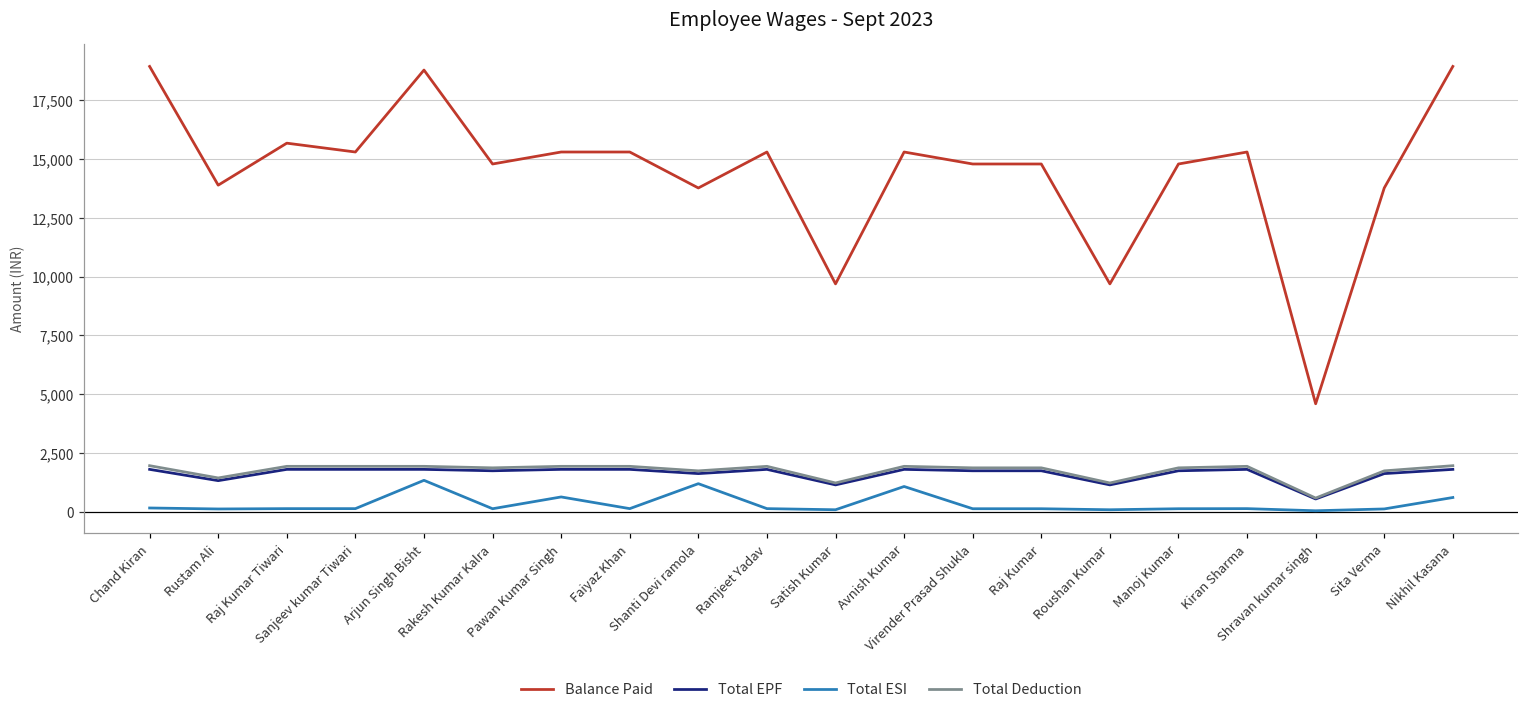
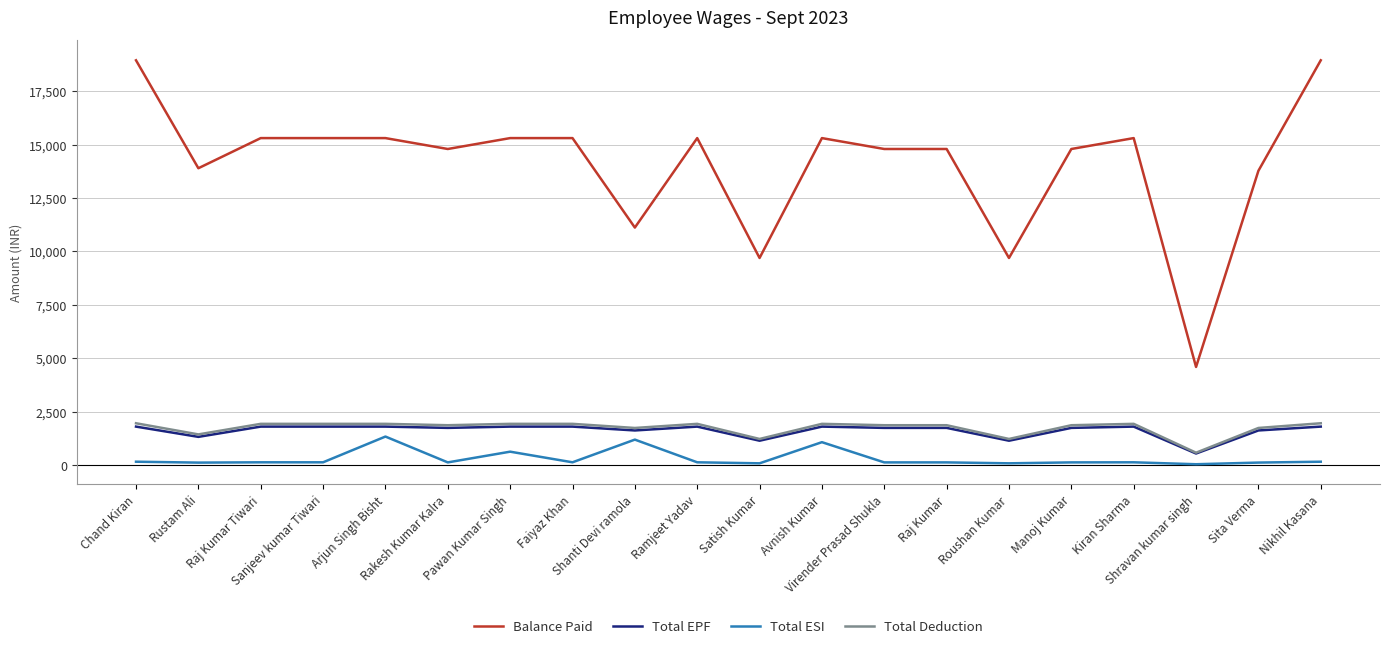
Balance Paid, Raj Kumar Tiwari: 15,700 -> 15,300
Balance Paid, Arjun Singh Bisht: 18,800 -> 15,300
Balance Paid, Shanti Devi ramola: 13,800 -> 11,100
Total ESI, Nikhil Kasana: 600 -> 200
